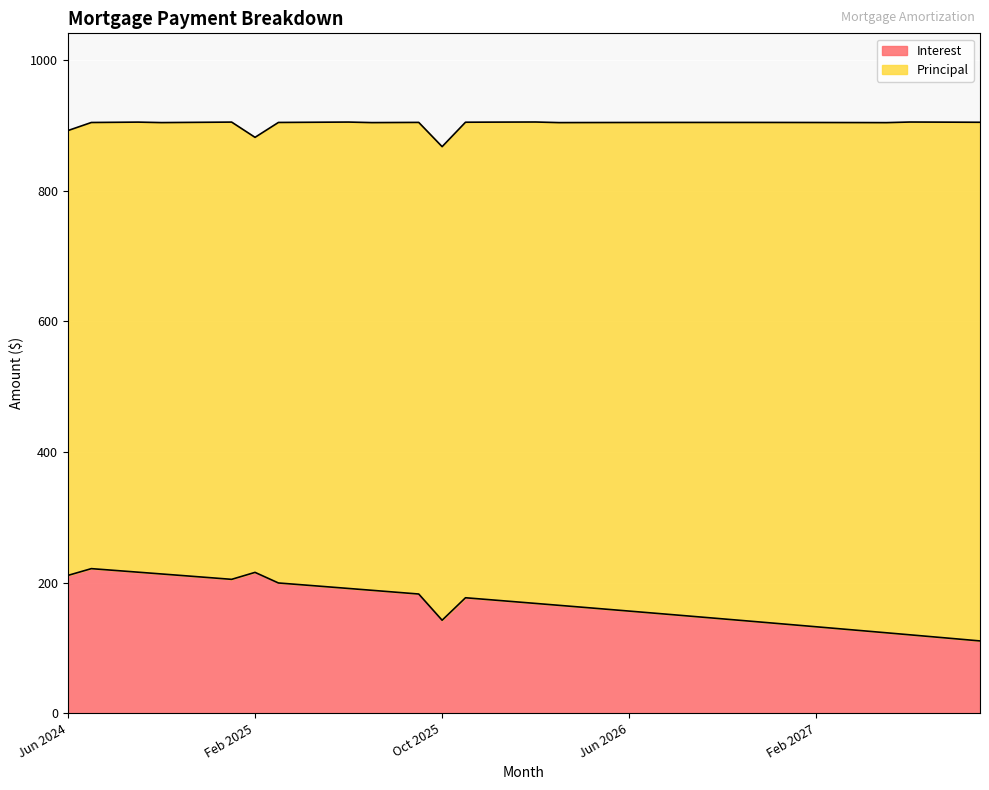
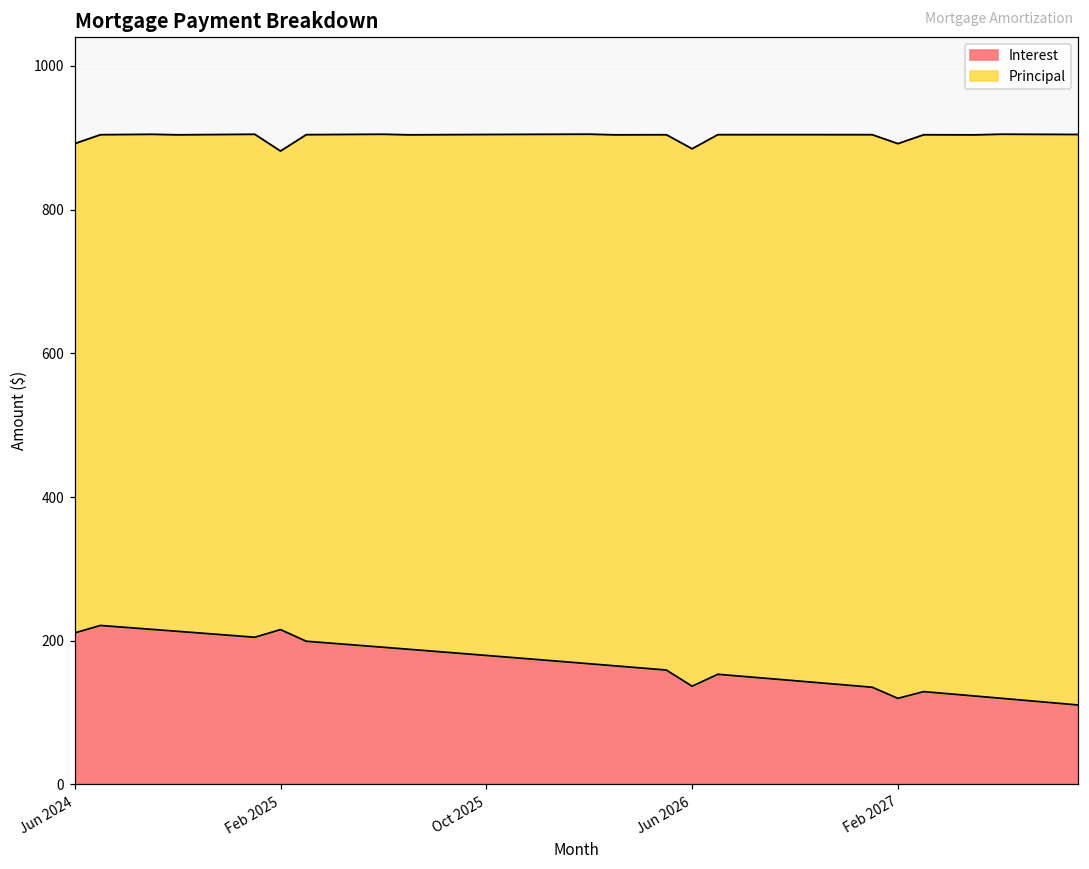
Interest, Oct 2025: 140 -> 180
Interest, Jun 2026: 160 -> 140
Interest, Feb 2027: 130 -> 120
